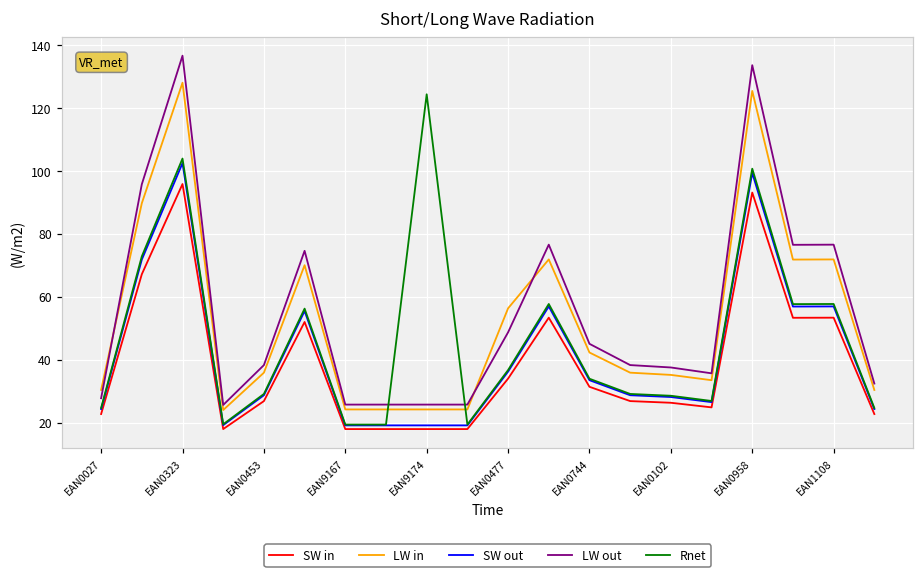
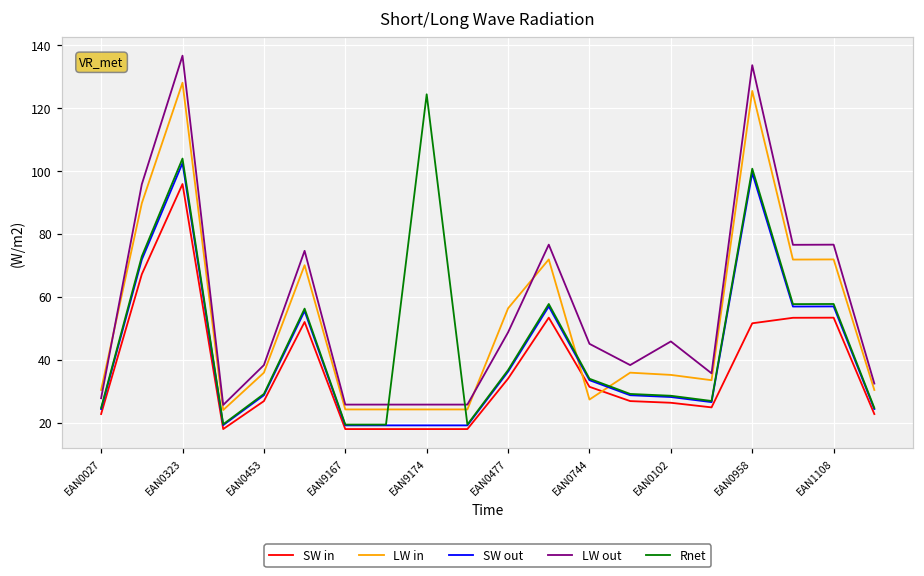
LW in, EAN0744: 42 -> 27
LW out, EAN0102: 38 -> 46
SW in, EAN0958: 93 -> 52
